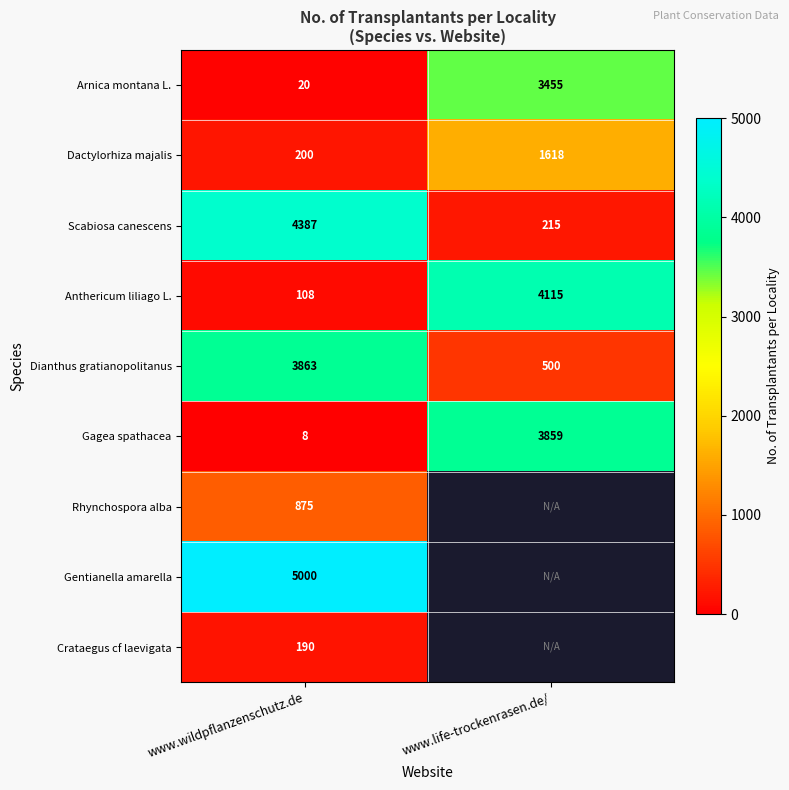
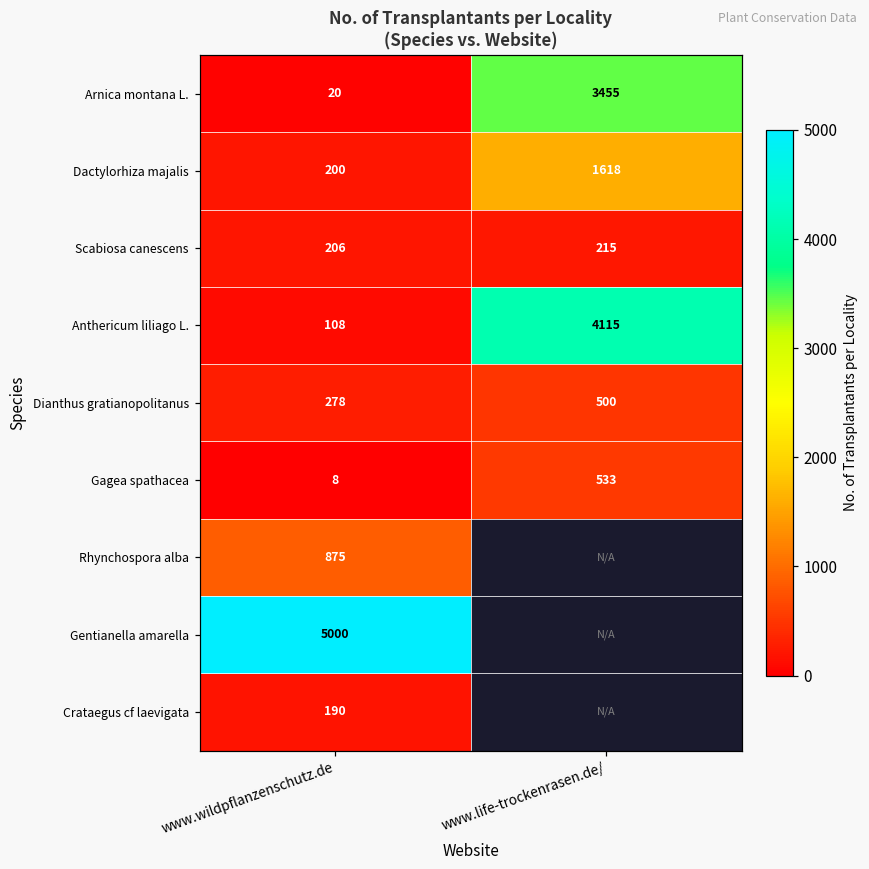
Scabiosa canescens, www.wildpflanzenschutz.de: 4387 -> 206
Dianthus gratianopolitanus, www.wildpflanzenschutz.de: 3863 -> 278
Gagea spathacea, www.life-trockenrasen.de/: 3859 -> 533
